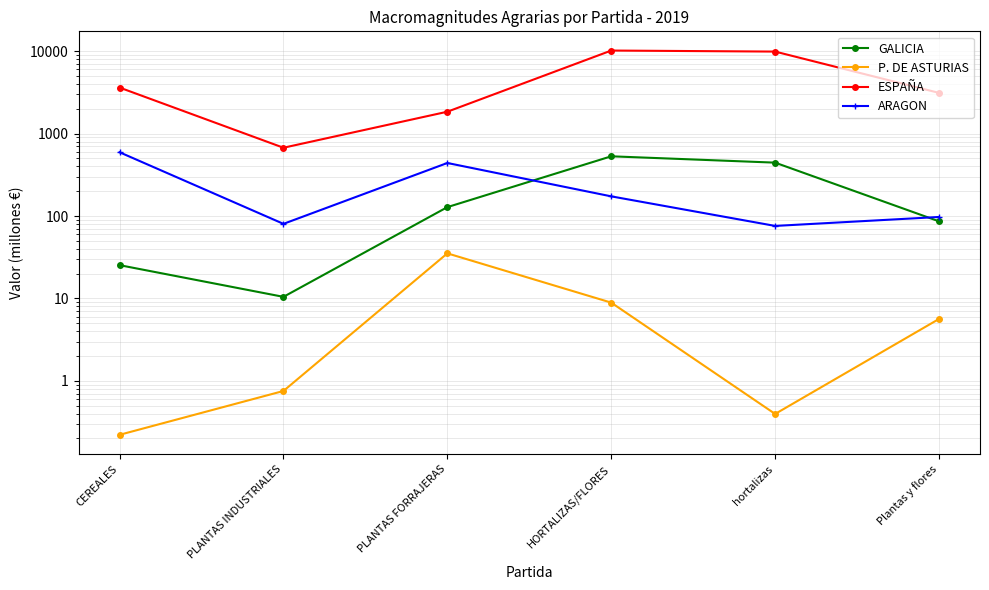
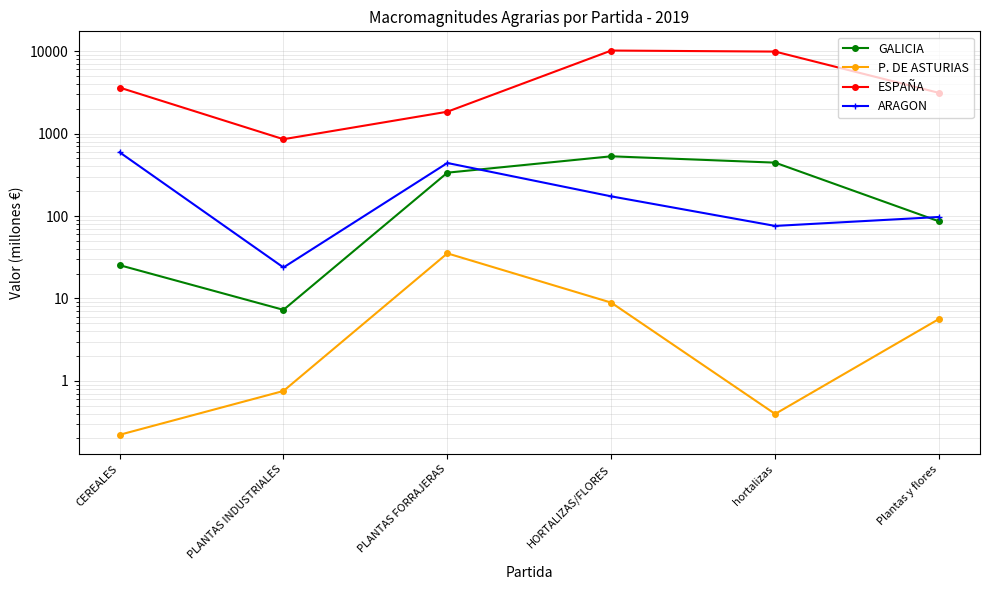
GALICIA, PLANTAS INDUSTRIALES: 10 -> 7
ESPAÑA, PLANTAS INDUSTRIALES: 700 -> 900
ARAGON, PLANTAS INDUSTRIALES: 80 -> 24
GALICIA, PLANTAS FORRAJERAS: 130 -> 340
